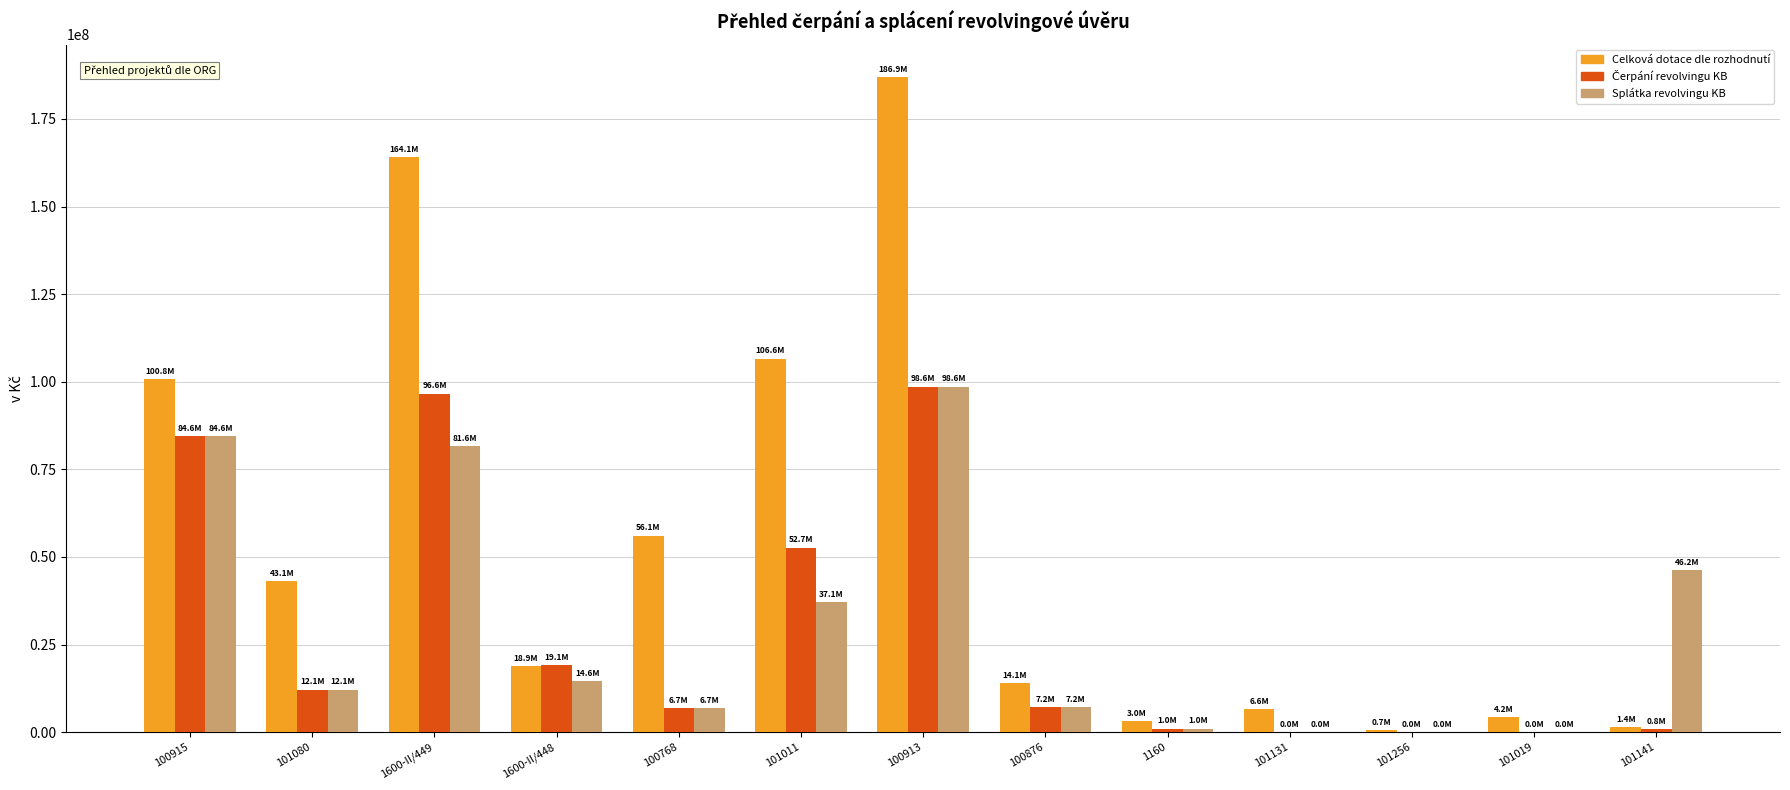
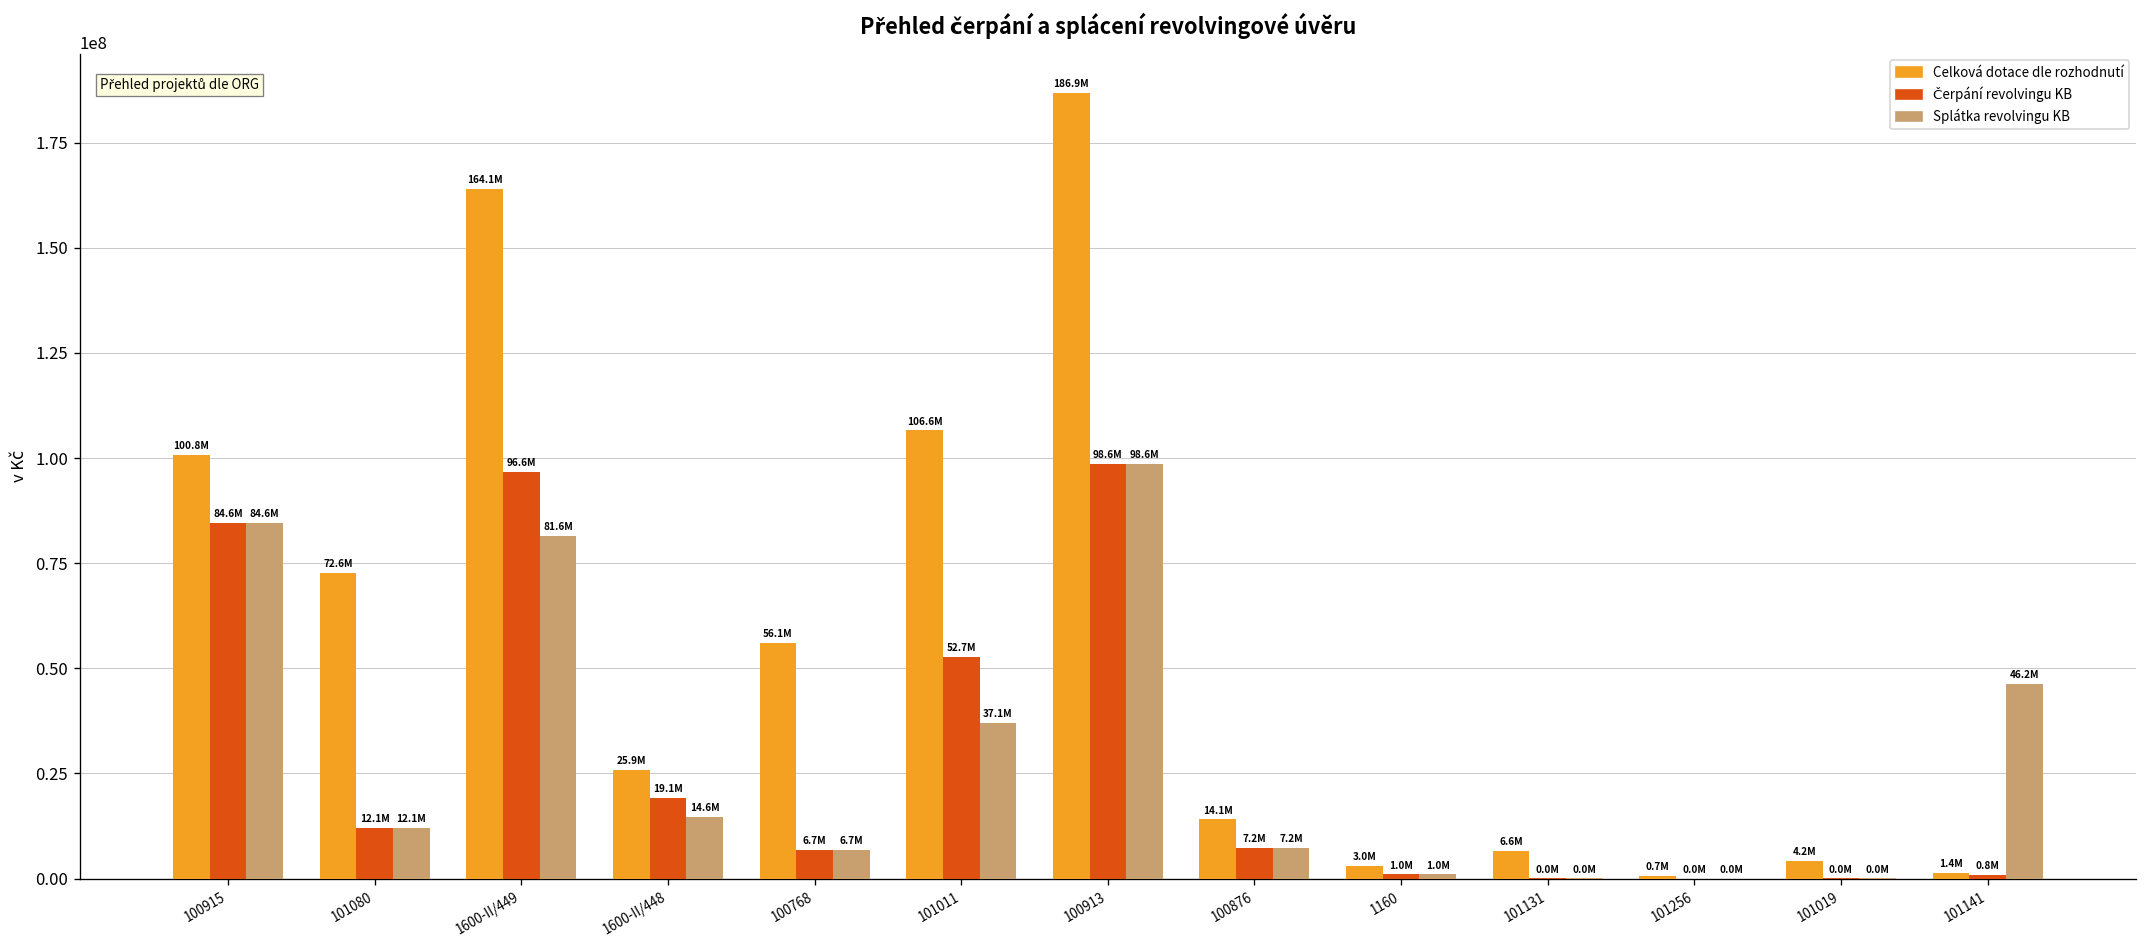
Celková dotace dle rozhodnutí, 101080: 43.1M -> 72.6M
Celková dotace dle rozhodnutí, 1600-II/448: 18.9M -> 25.9M
